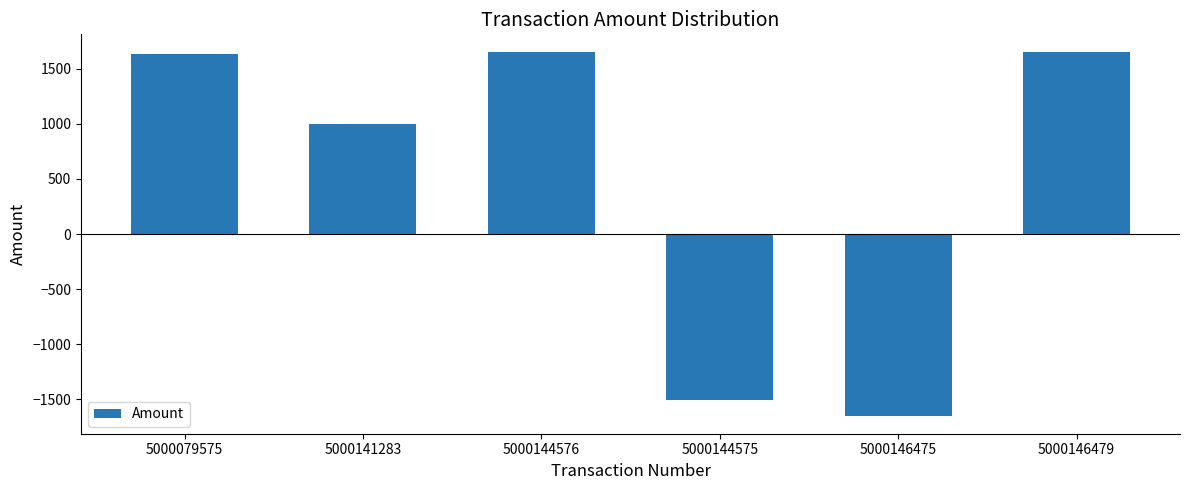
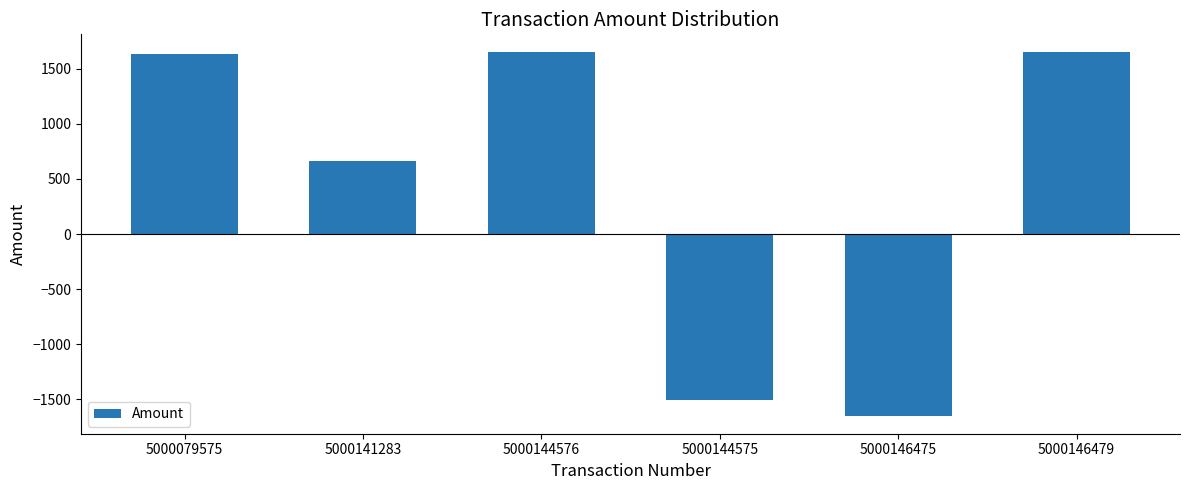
5000141283: 1000 -> 660
